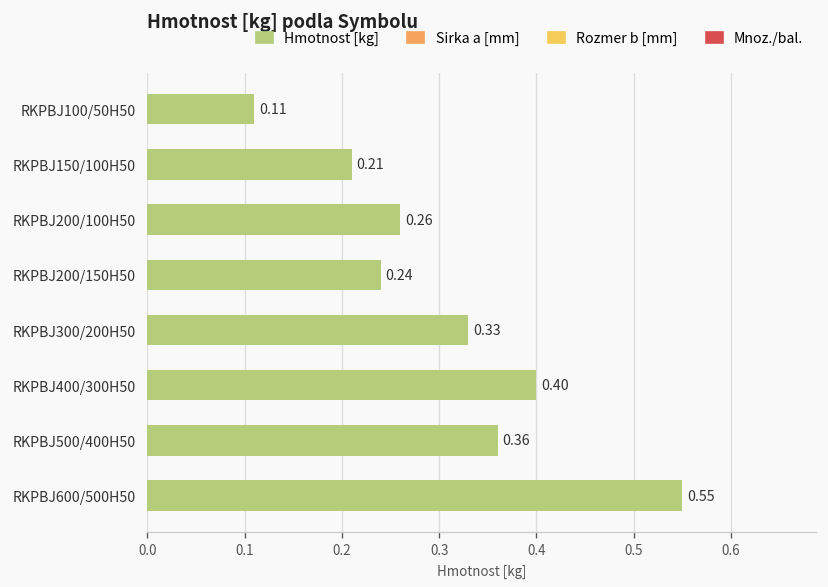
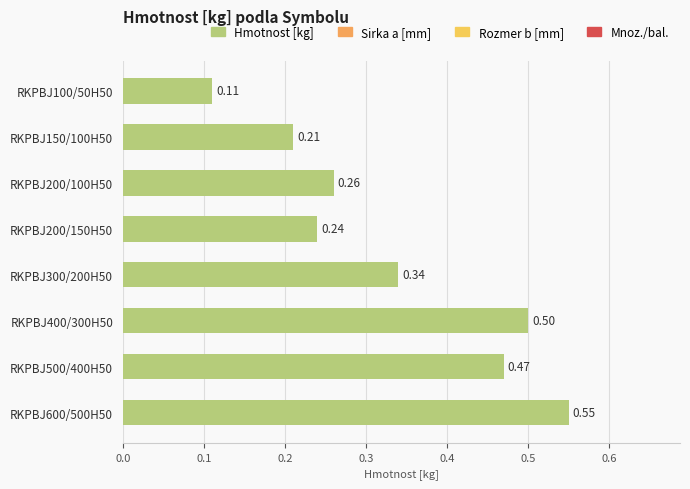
RKPBJ300/200H50: 0.33 -> 0.34
RKPBJ400/300H50: 0.40 -> 0.50
RKPBJ500/400H50: 0.36 -> 0.47
